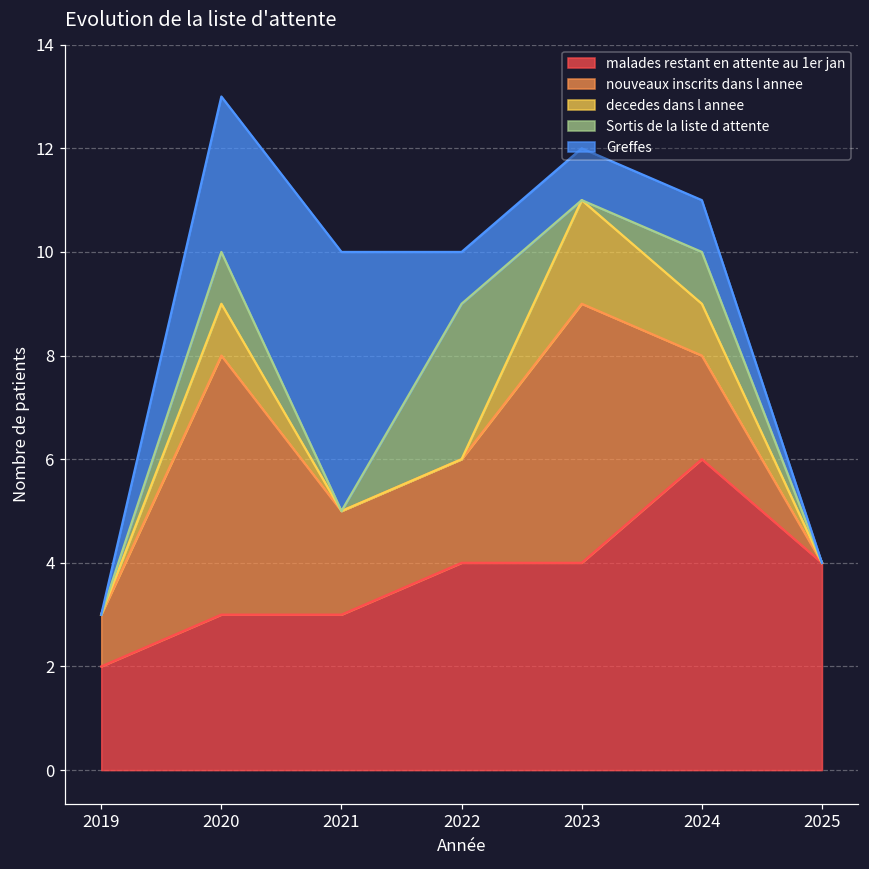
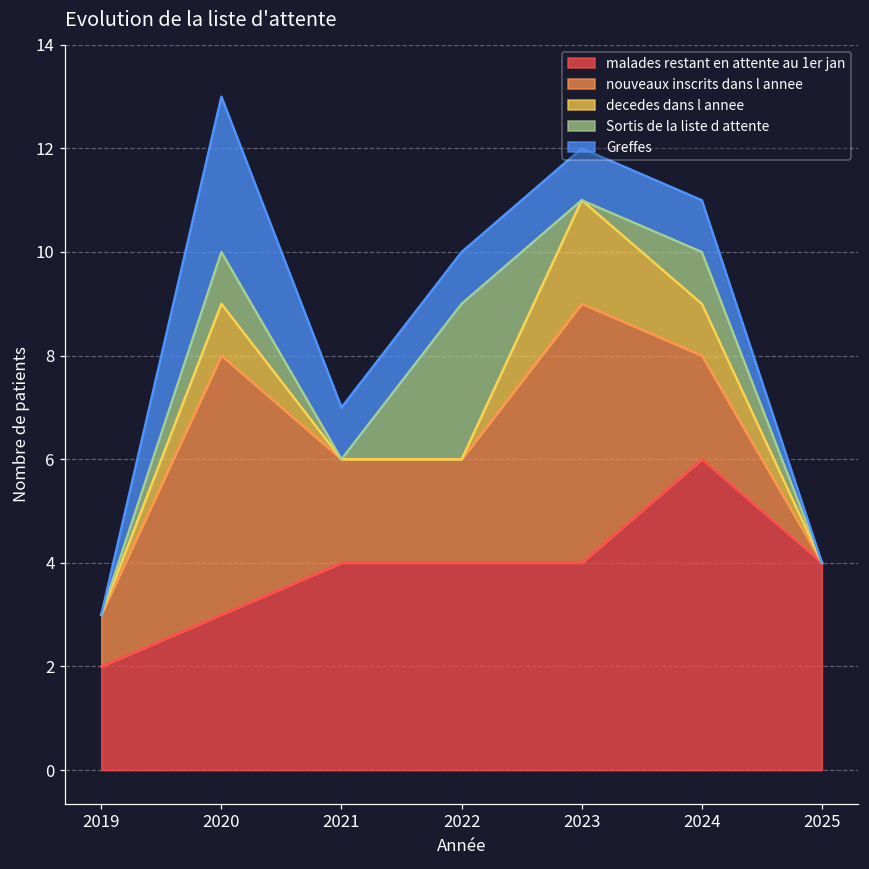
malades restant en attente au 1er jan, 2021: 3 -> 4
Greffes, 2021: 5 -> 1
